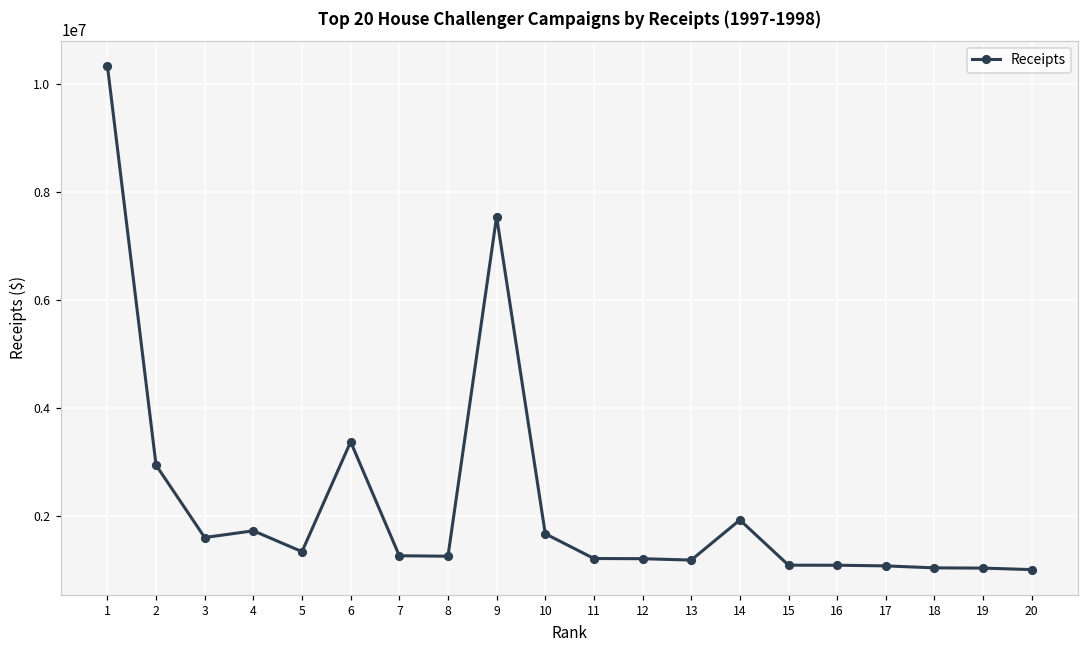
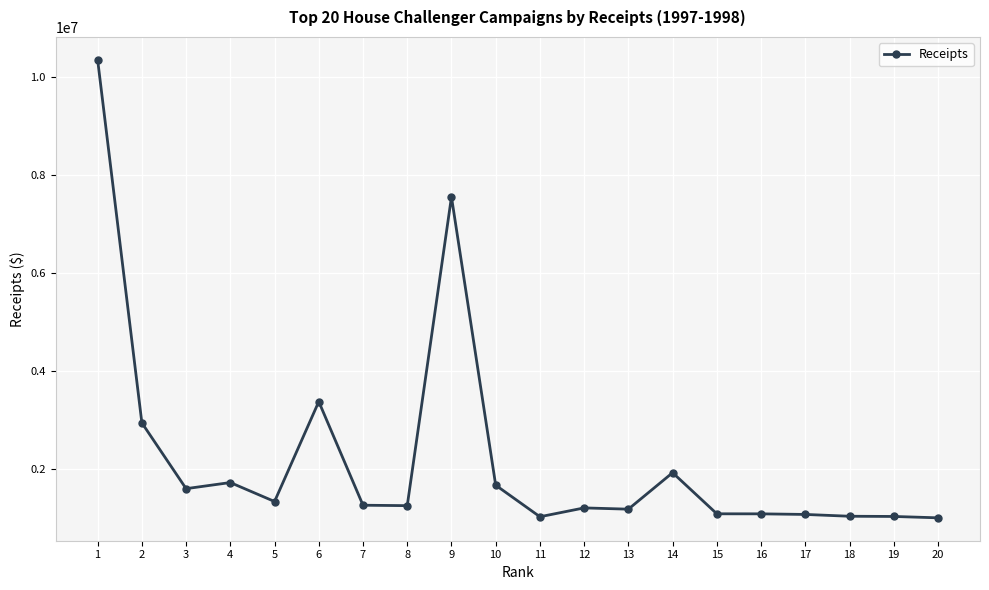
11: 1200000 -> 1000000
